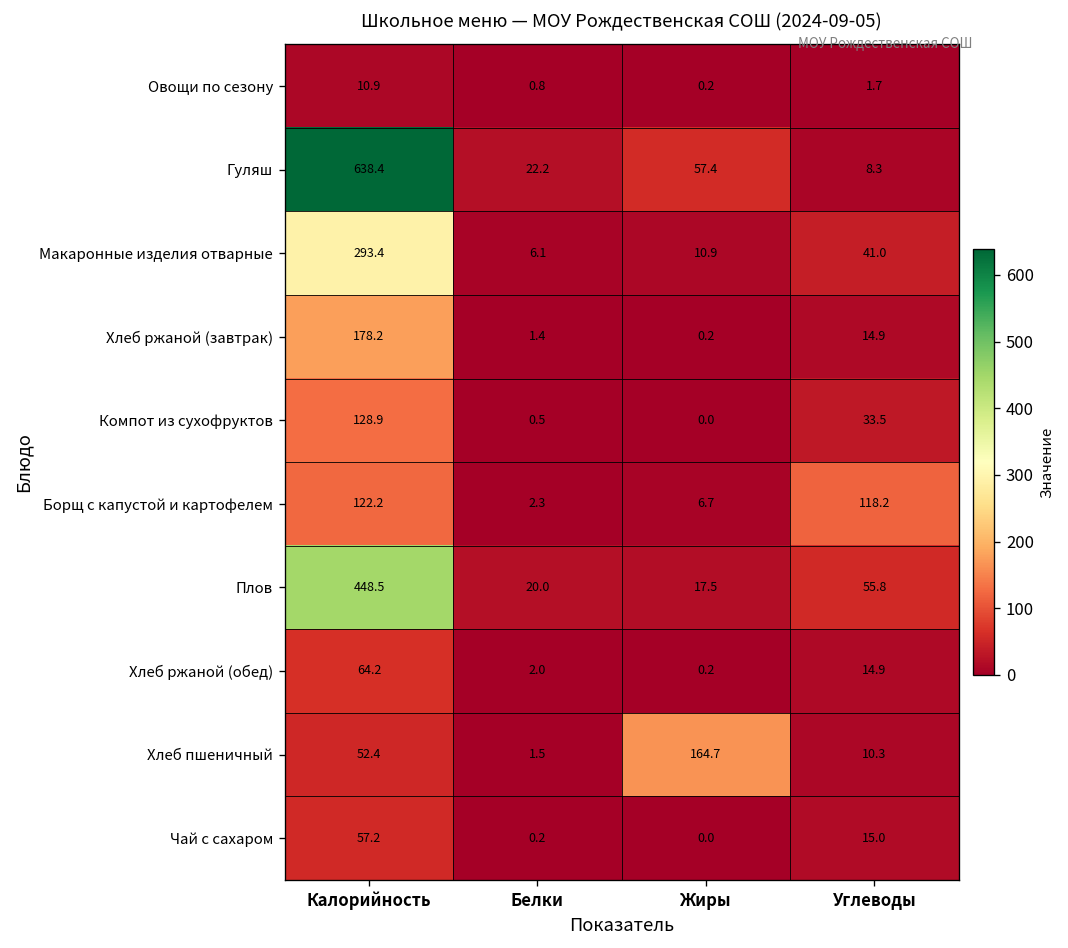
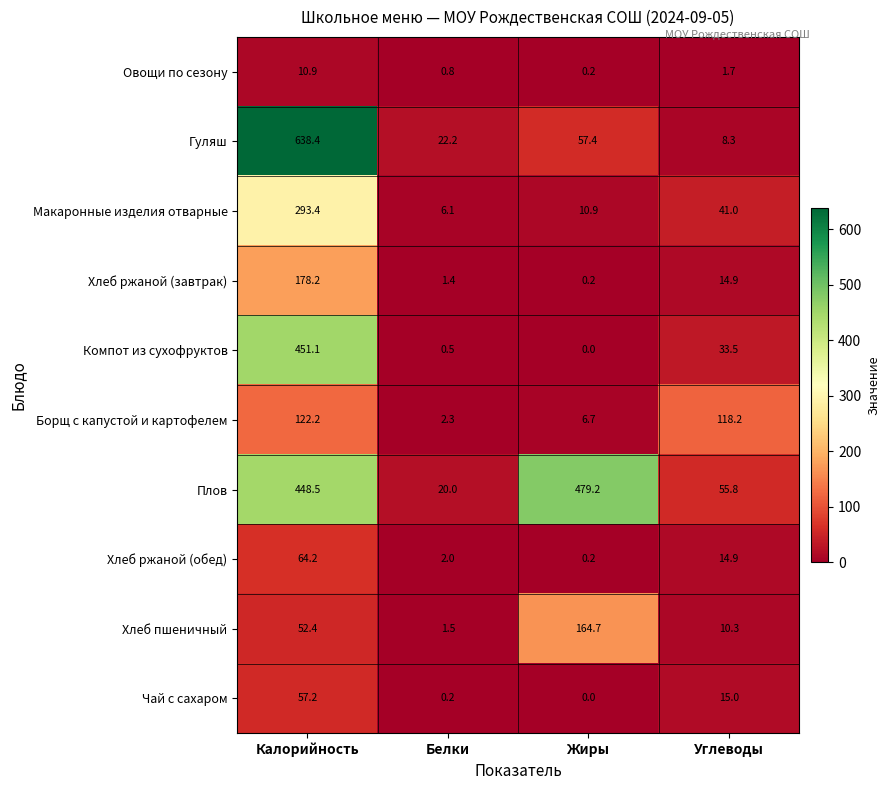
Компот из сухофруктов, Калорийность: 128.9 -> 451.1
Плов, Жиры: 17.5 -> 479.2
